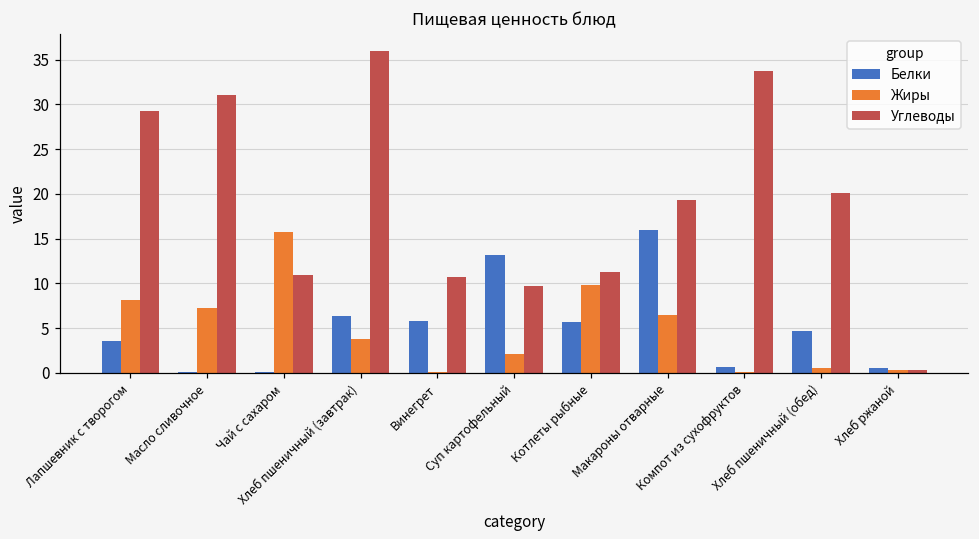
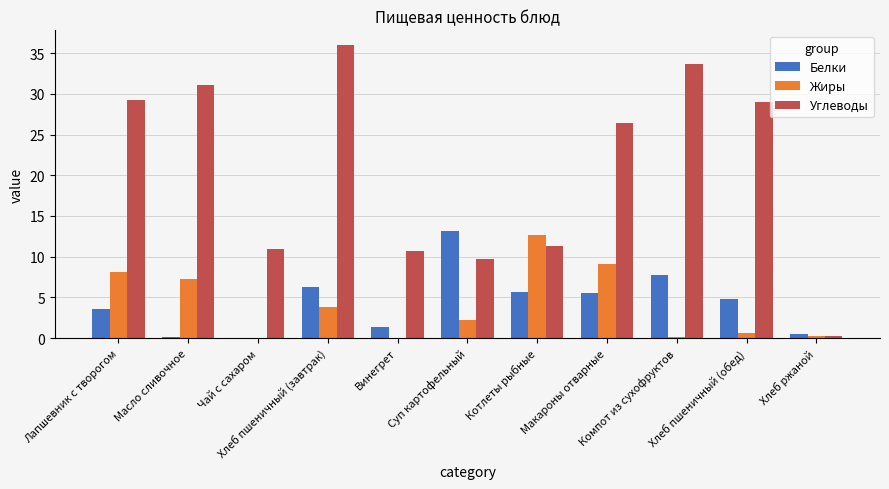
Жиры, Чай с сахаром: 16 -> 0
Белки, Винегрет: 6 -> 1
Жиры, Котлеты рыбные: 10 -> 13
Белки, Макароны отварные: 16 -> 6
Жиры, Макароны отварные: 7 -> 9
Углеводы, Макароны отварные: 19 -> 26
Белки, Компот из сухофруктов: 1 -> 8
Углеводы, Хлеб пшеничный (обед): 20 -> 29
